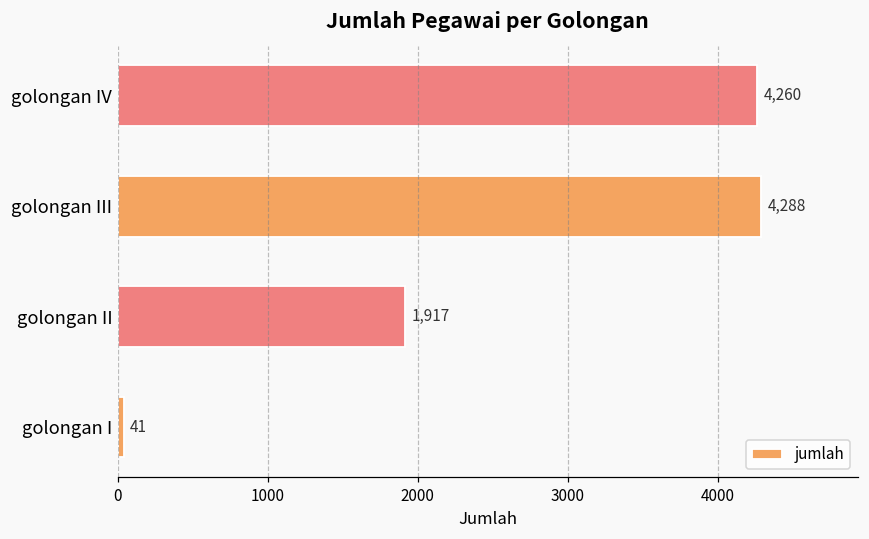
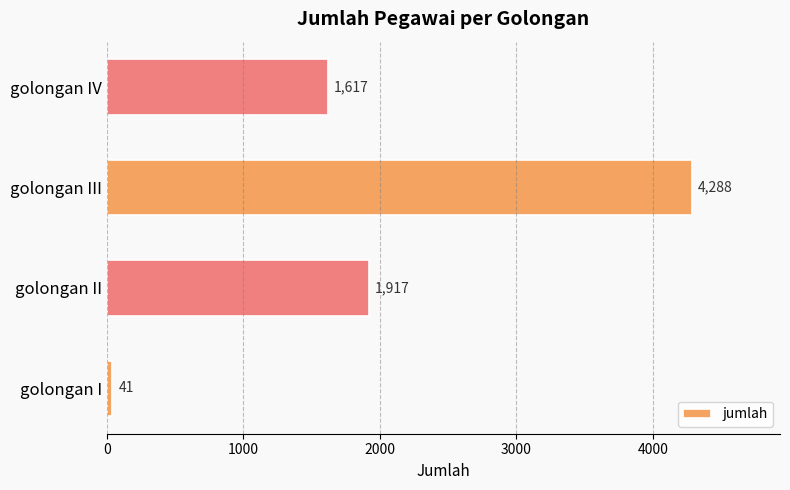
golongan IV: 4,260 -> 1,617
